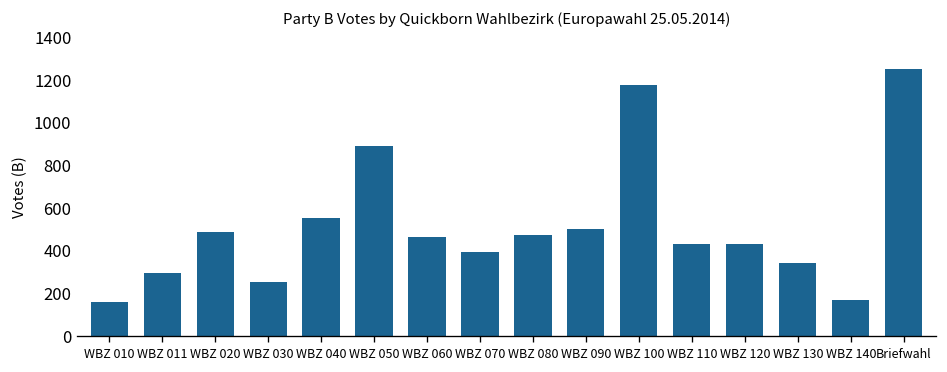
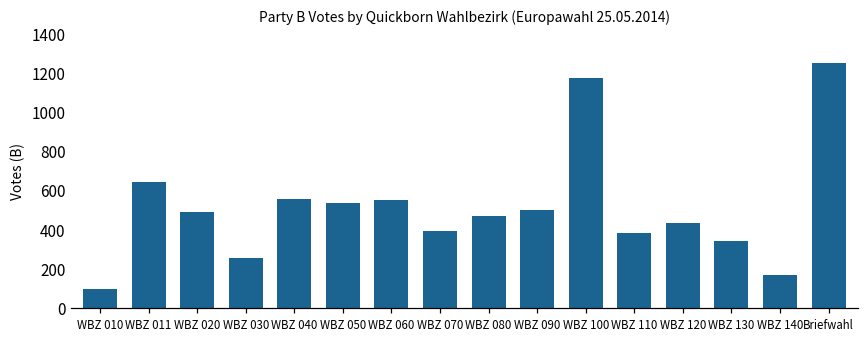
WBZ 010: 160 -> 100
WBZ 011: 300 -> 650
WBZ 050: 890 -> 540
WBZ 060: 460 -> 550
WBZ 110: 440 -> 390
